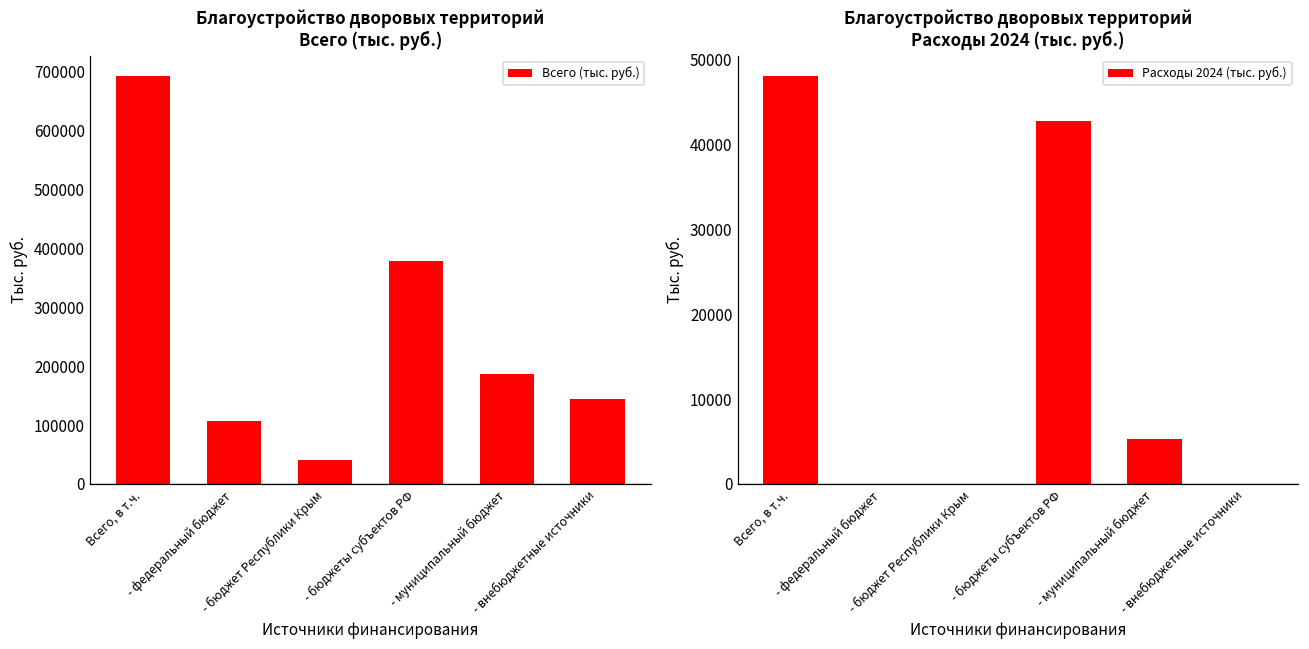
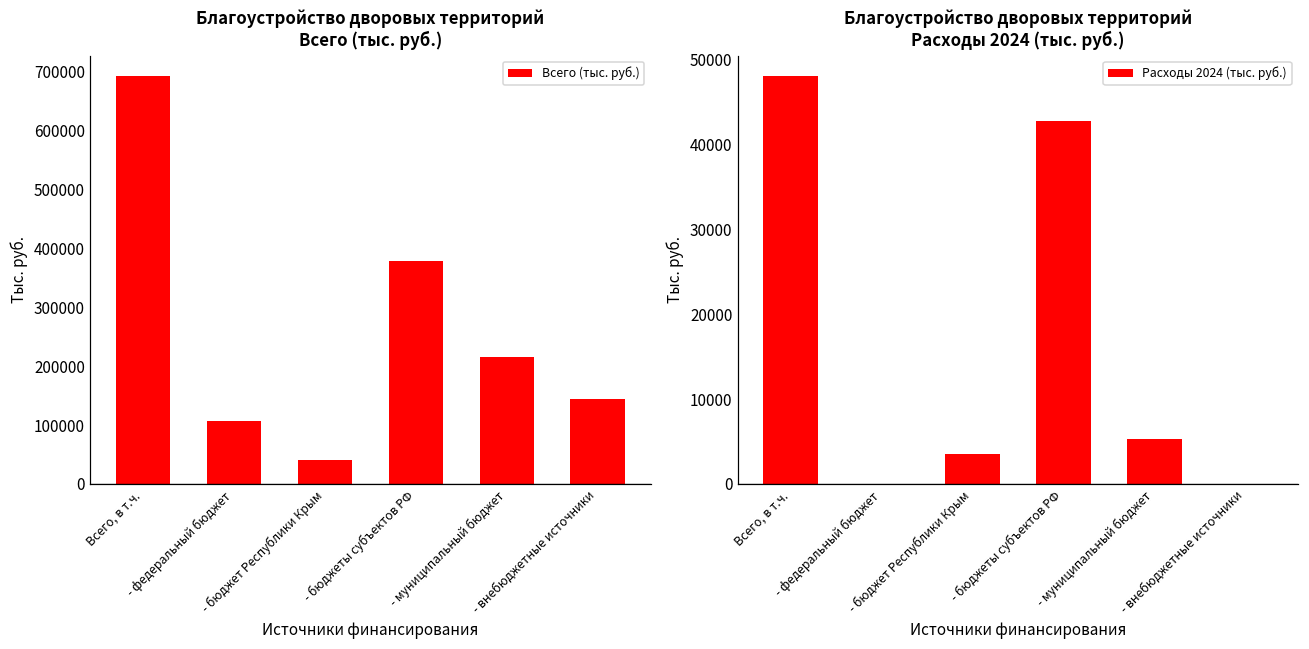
Благоустройство дворовых территорий Всего (тыс. руб.), - муниципальный бюджет: 190000 -> 220000
Благоустройство дворовых территорий Расходы 2024 (тыс. руб.), - бюджет Республики Крым: 0 -> 4000
